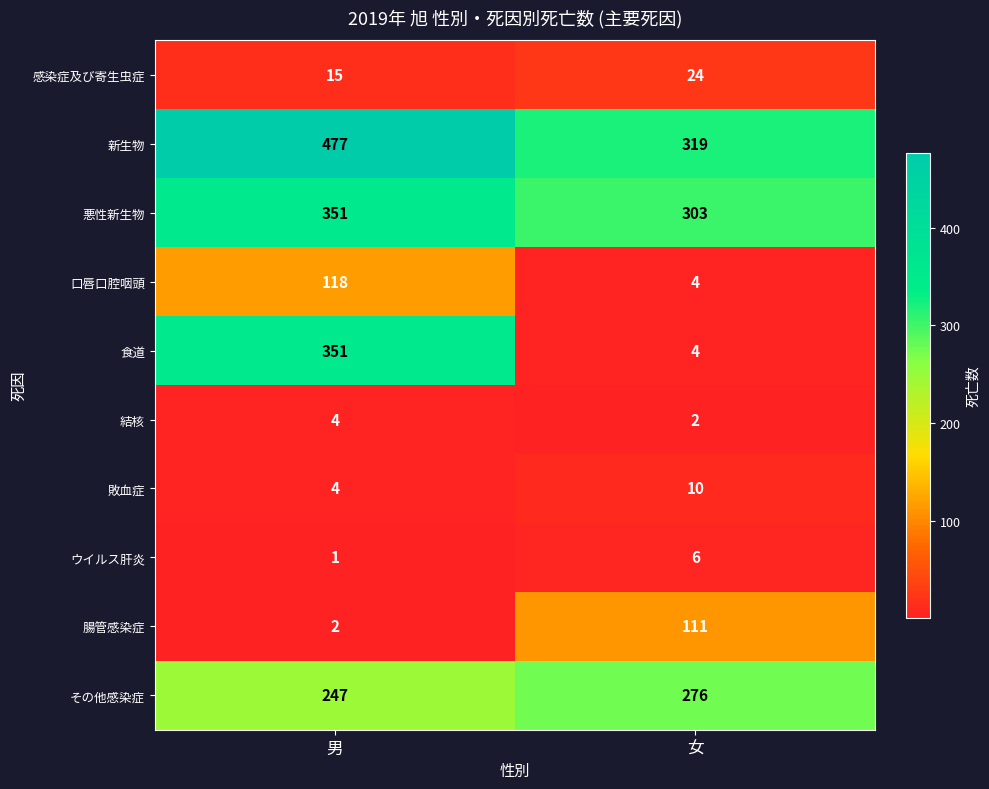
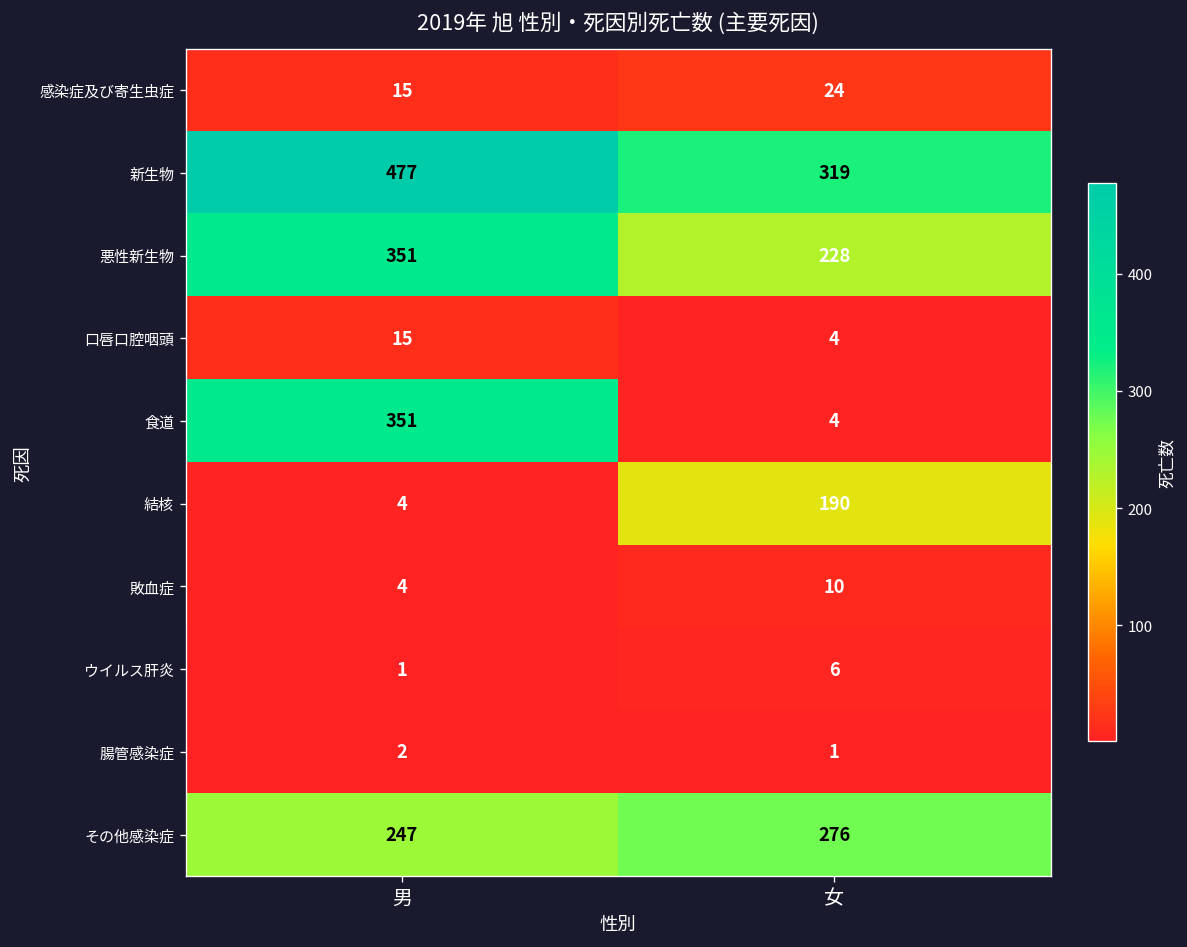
悪性新生物, 女: 303 -> 228
口唇口腔咽頭, 男: 118 -> 15
結核, 女: 2 -> 190
腸管感染症, 女: 111 -> 1
